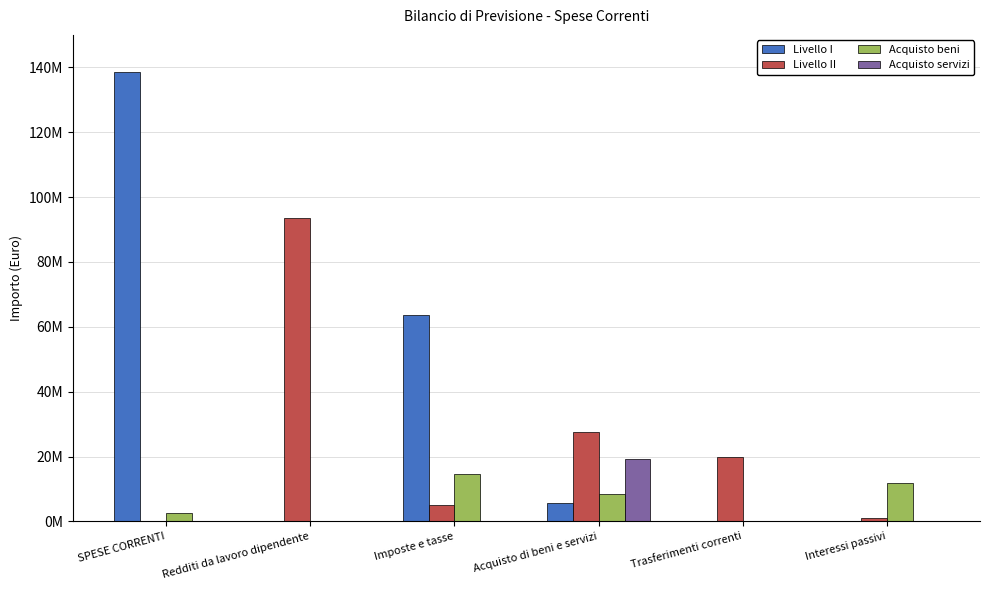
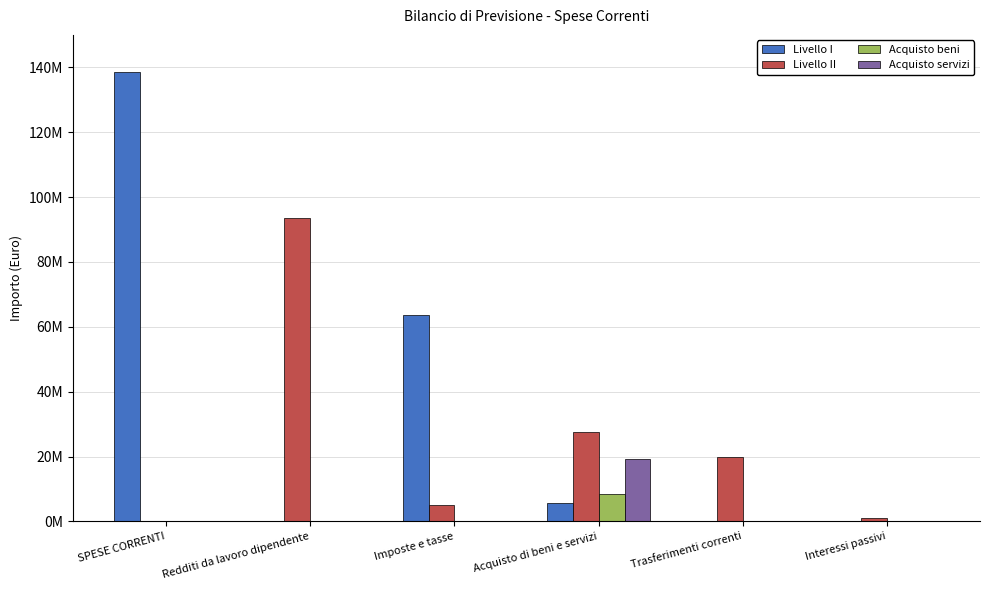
Acquisto beni, SPESE CORRENTI: 3000000 -> 0
Acquisto beni, Imposte e tasse: 15000000 -> 0
Acquisto beni, Interessi passivi: 12000000 -> 0
